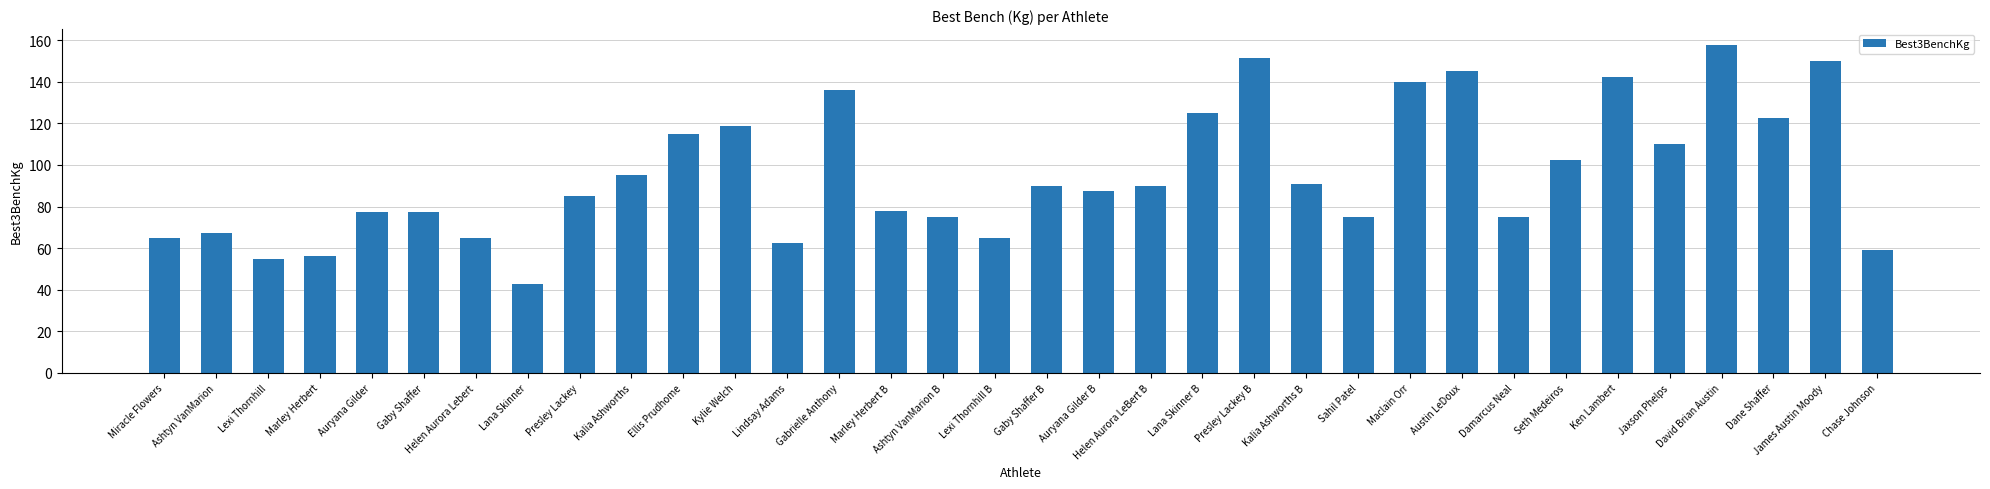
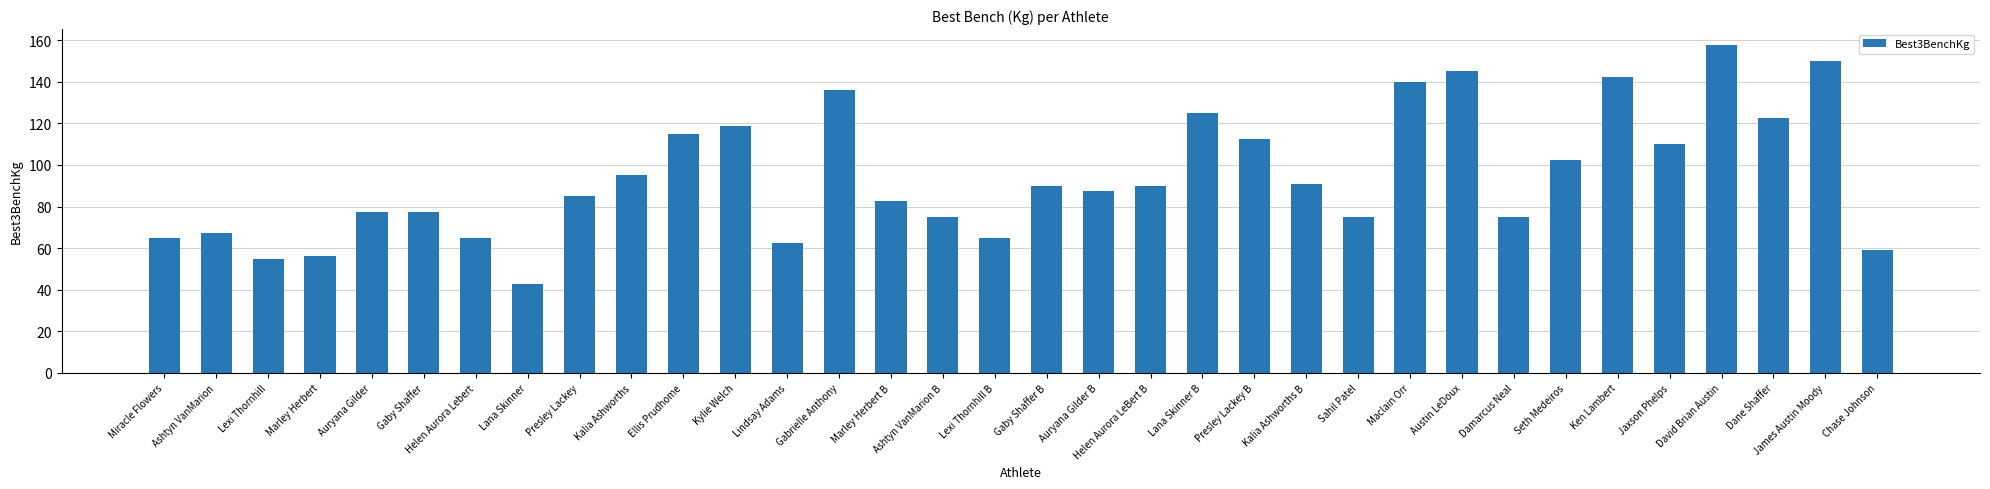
Marley Herbert B: 78 -> 83
Presley Lackey B: 151 -> 113
